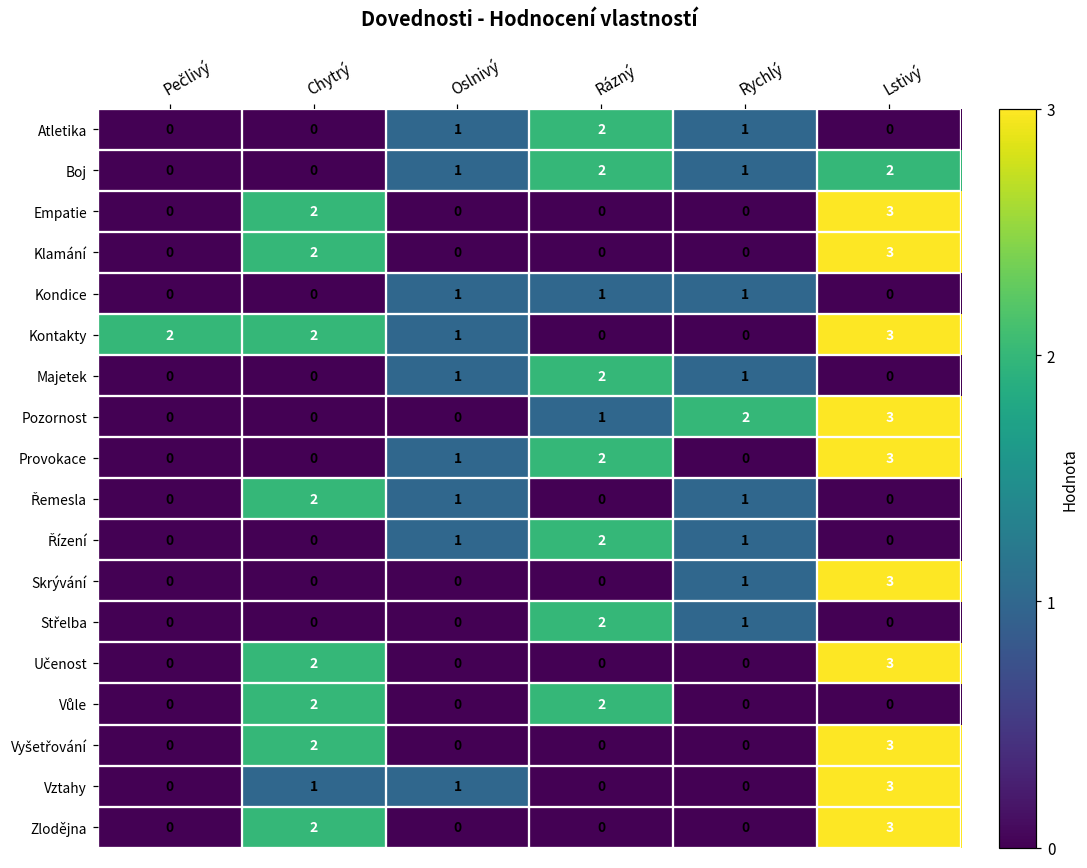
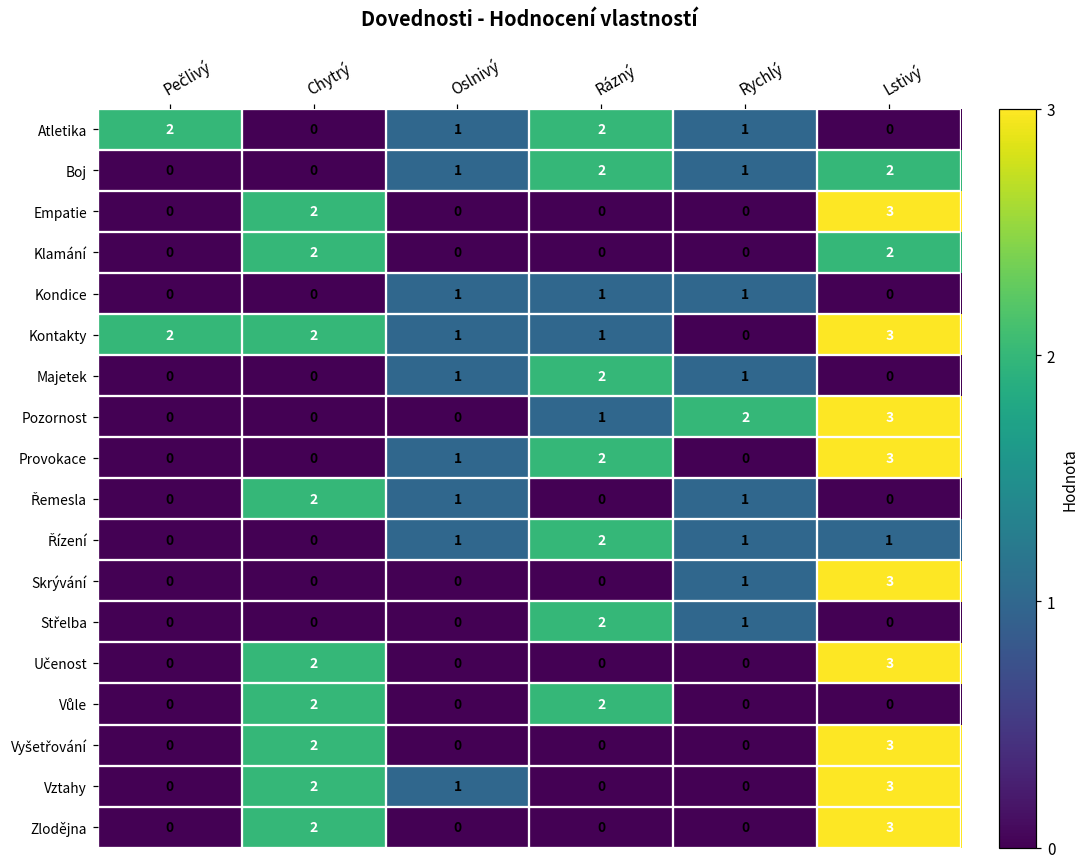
Atletika, Pečlivý: 0 -> 2
Klamání, Lstivý: 3 -> 2
Kontakty, Rázný: 0 -> 1
Řízení, Lstivý: 0 -> 1
Vztahy, Chytrý: 1 -> 2
